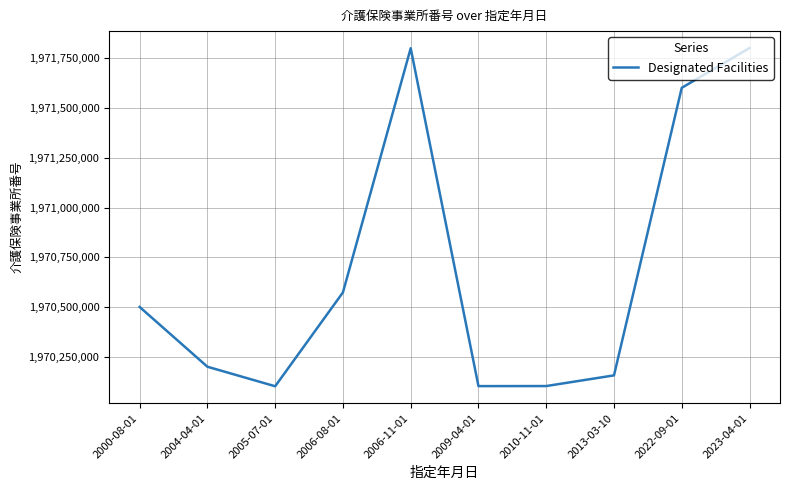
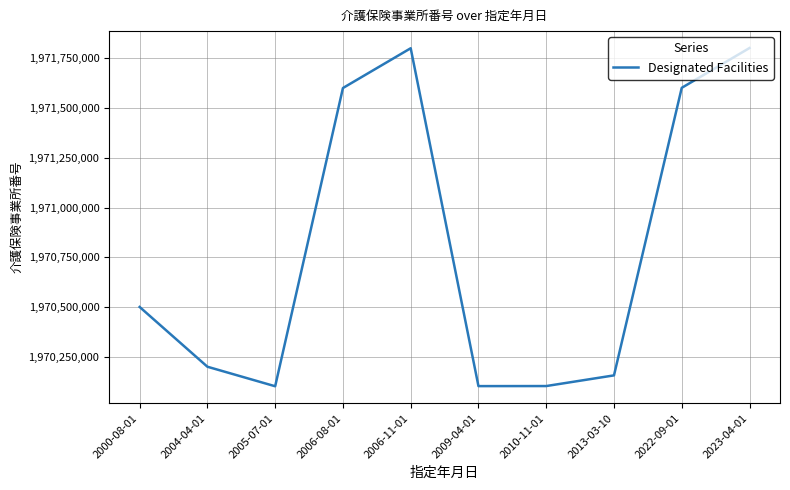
2006-08-01: 1,970,570,000 -> 1,971,600,000
